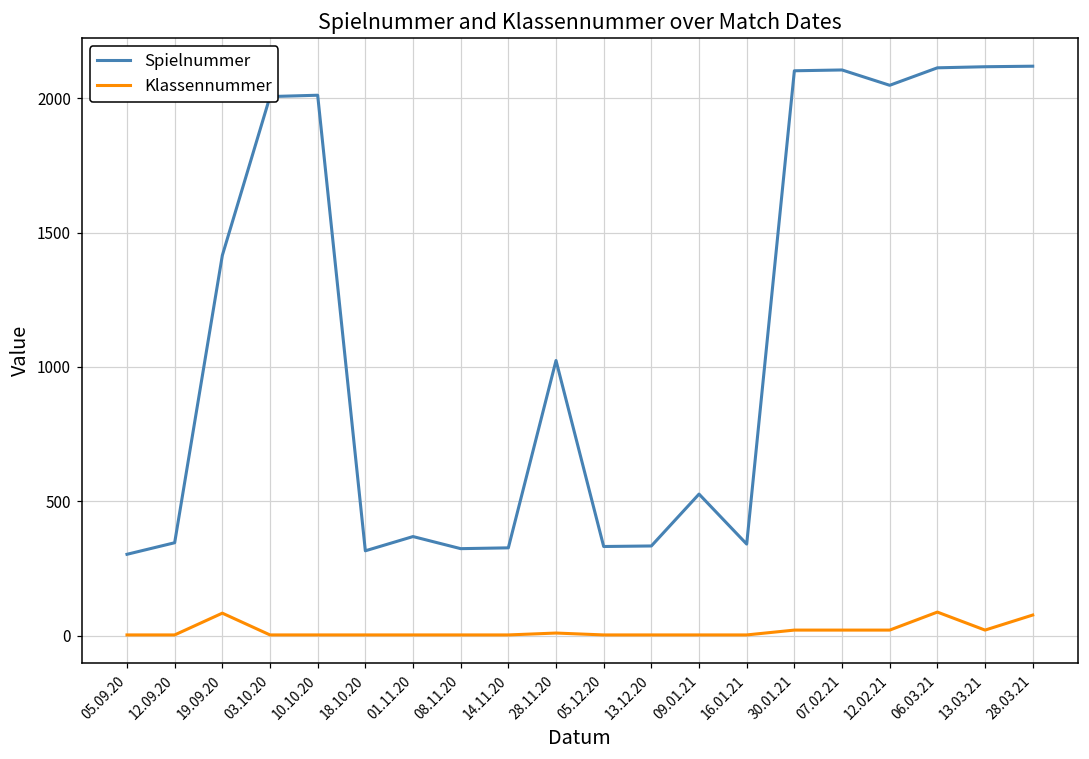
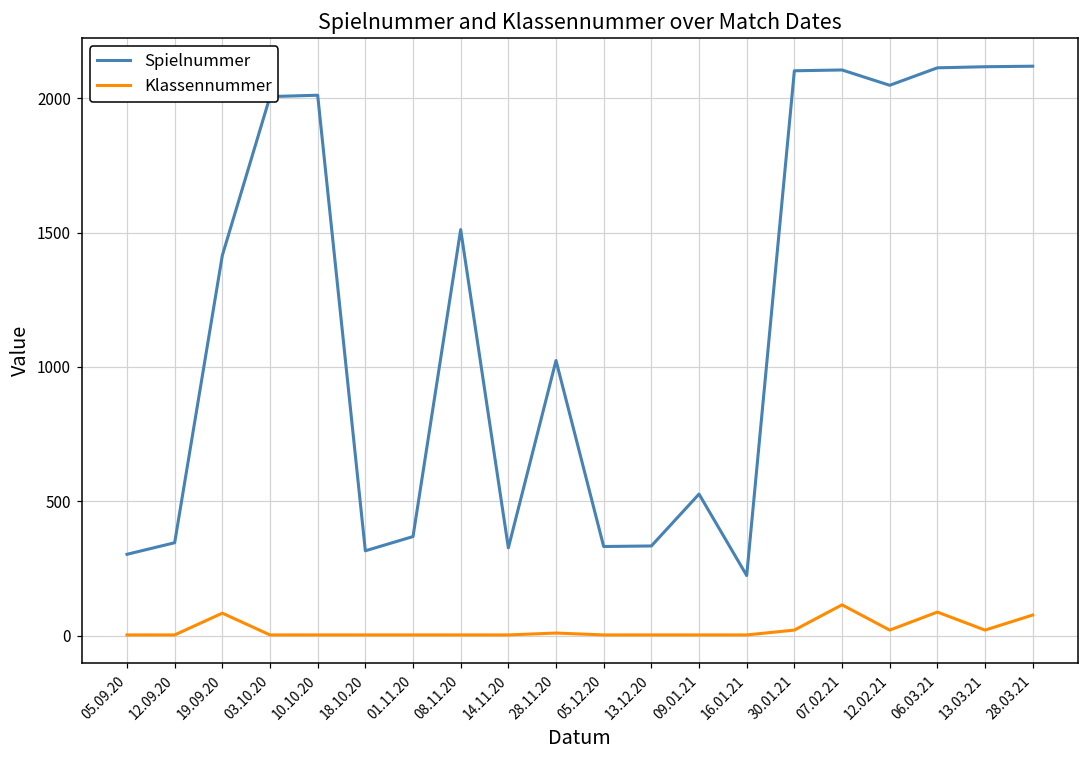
Spielnummer, 08.11.20: 320 -> 1510
Spielnummer, 16.01.21: 340 -> 220
Klassennummer, 07.02.21: 20 -> 120
